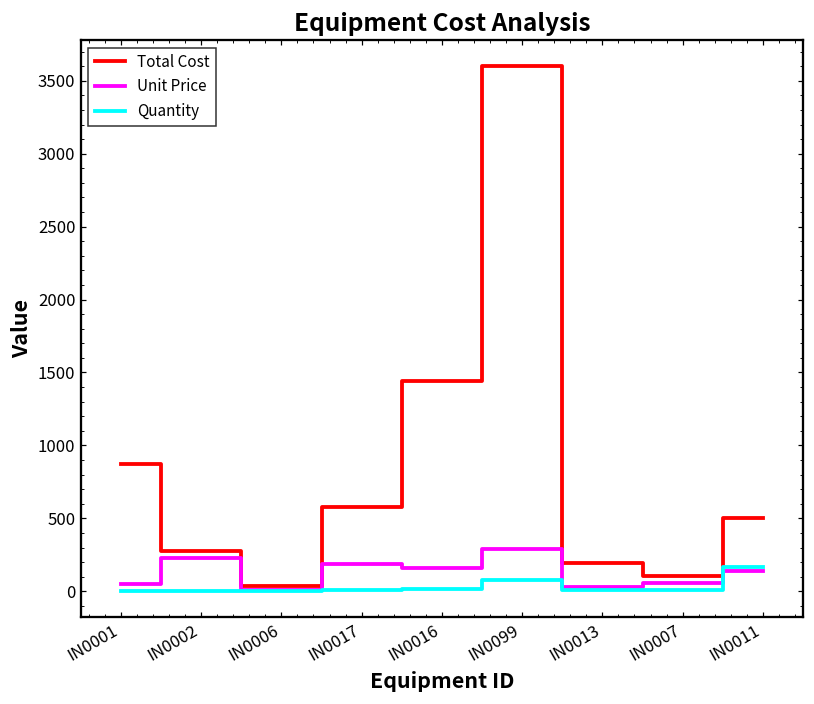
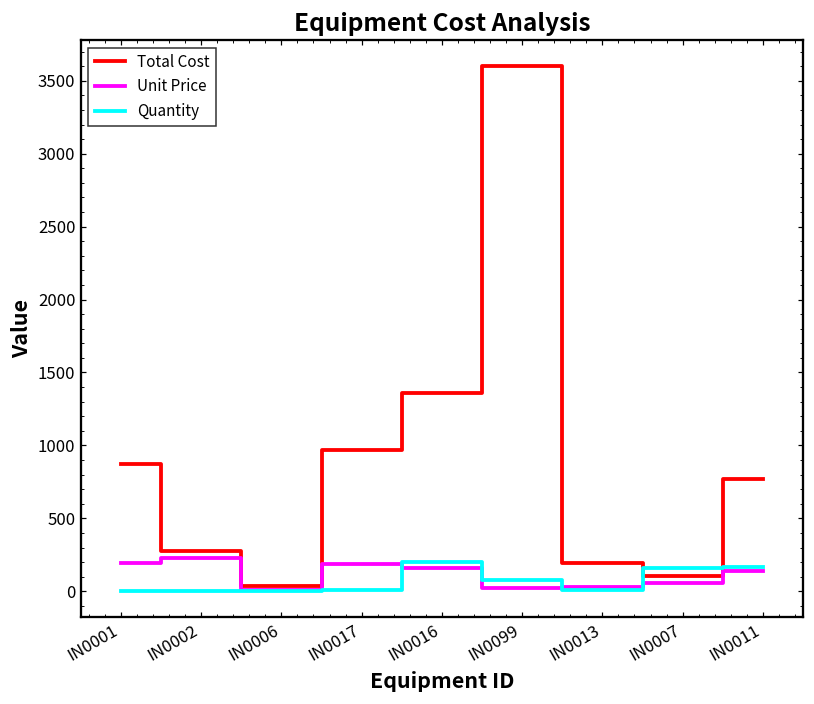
Unit Price, IN0001: 50 -> 190
Total Cost, IN0017: 580 -> 970
Total Cost, IN0016: 1440 -> 1360
Quantity, IN0016: 20 -> 200
Unit Price, IN0099: 290 -> 20
Quantity, IN0007: 10 -> 160
Total Cost, IN0011: 500 -> 770
